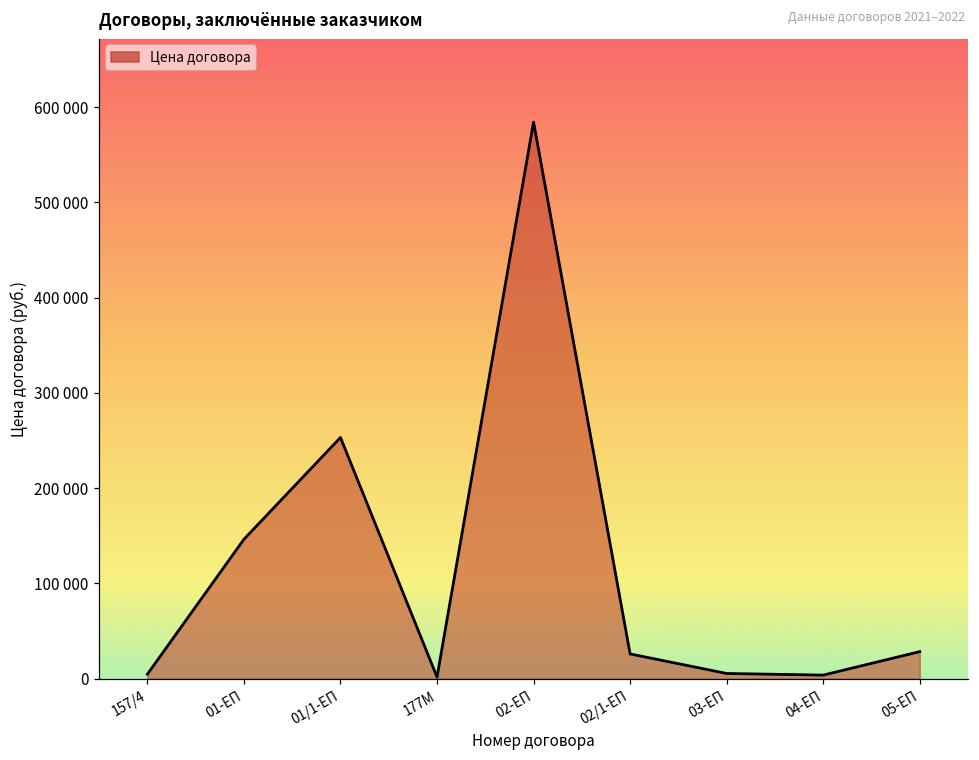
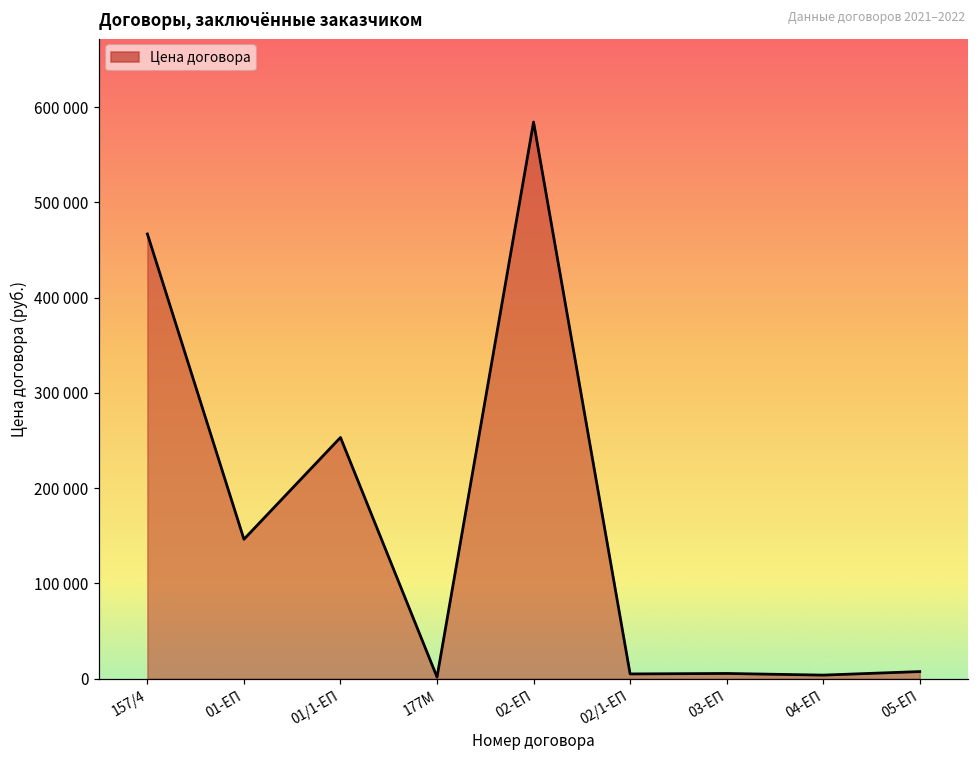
157/4: 0 -> 470000
02/1-ЕП: 30000 -> 10000
05-ЕП: 30000 -> 10000
